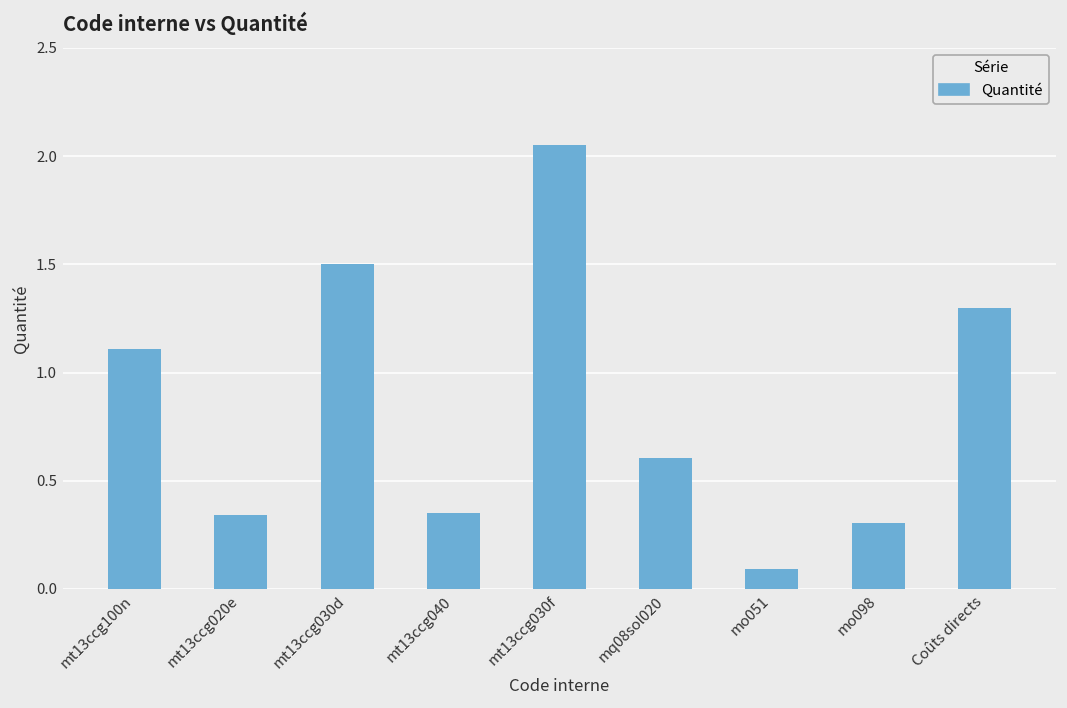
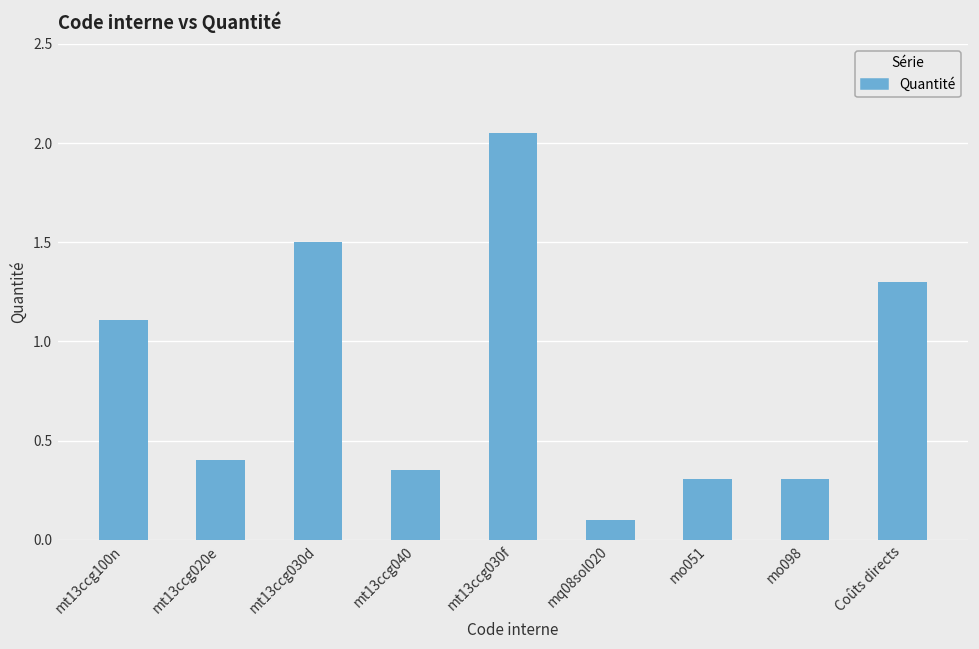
mt13ccg020e: 0.34 -> 0.40
mq08sol020: 0.61 -> 0.10
mo051: 0.09 -> 0.31
